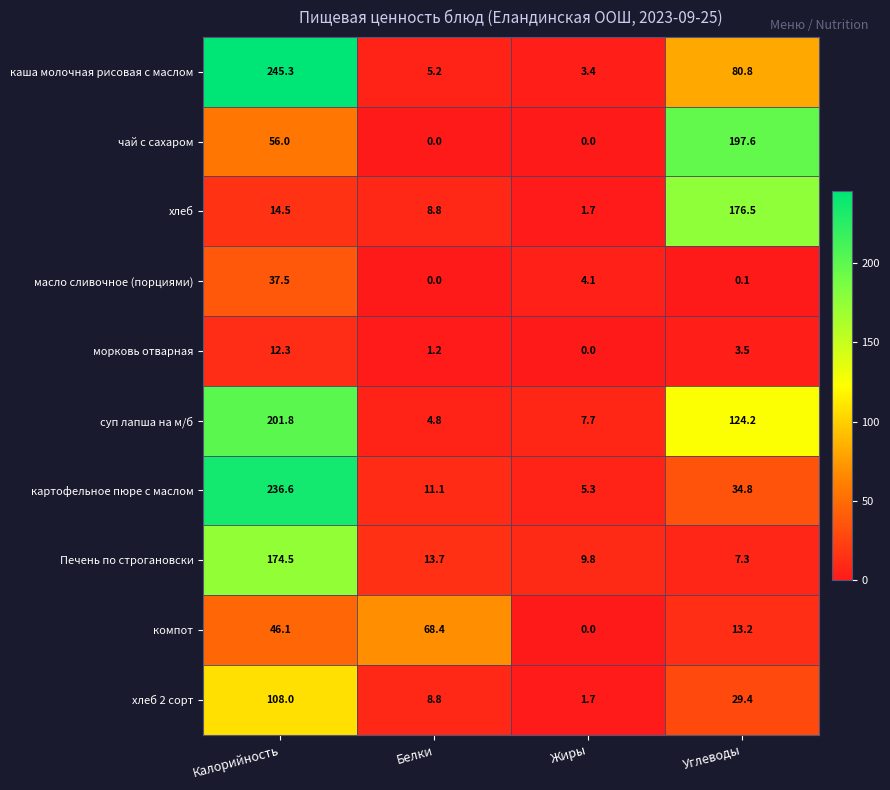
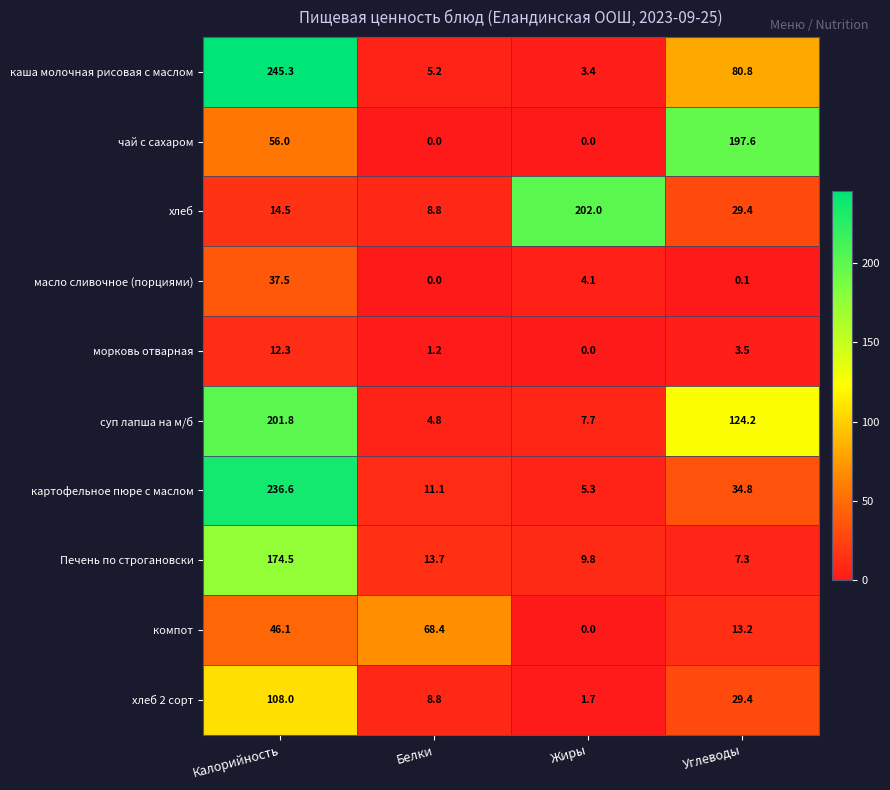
хлеб, Жиры: 1.7 -> 202.0
хлеб, Углеводы: 176.5 -> 29.4
